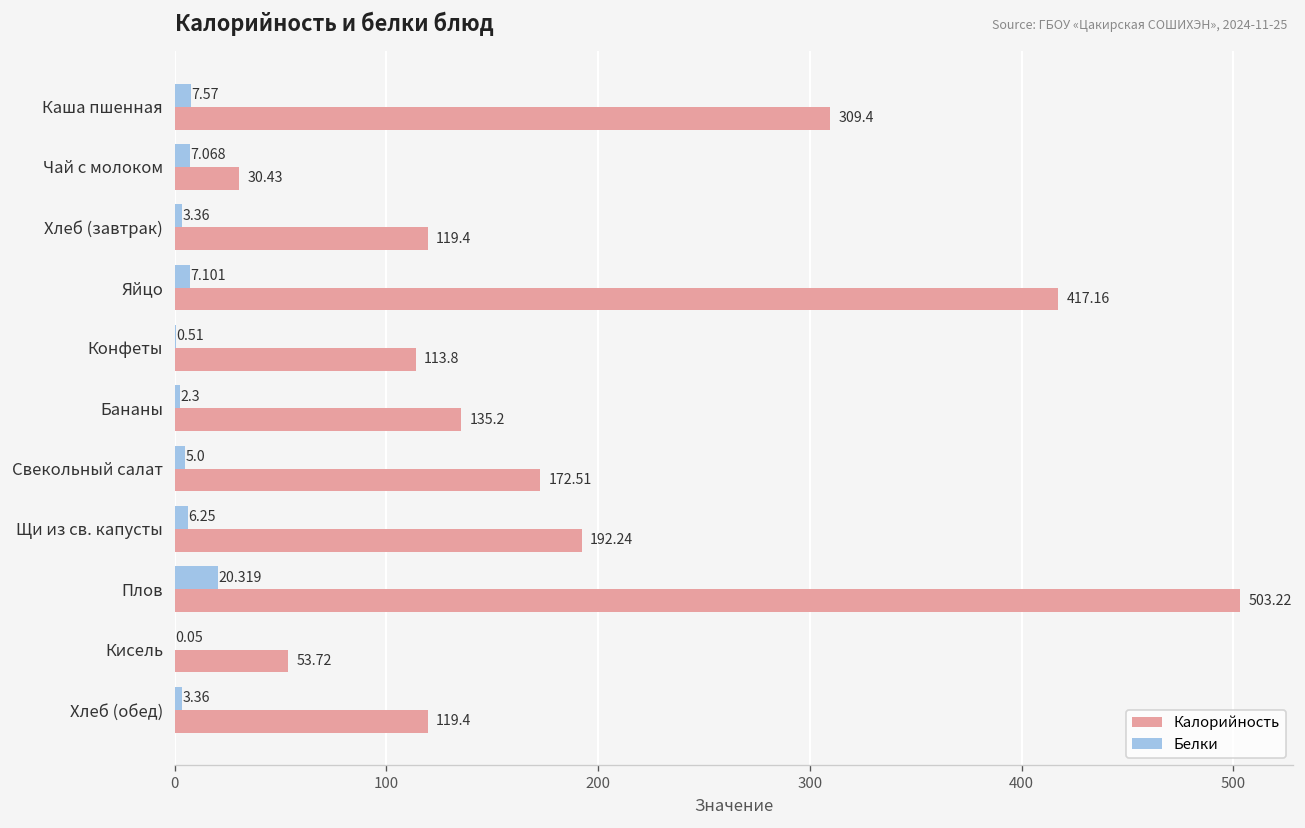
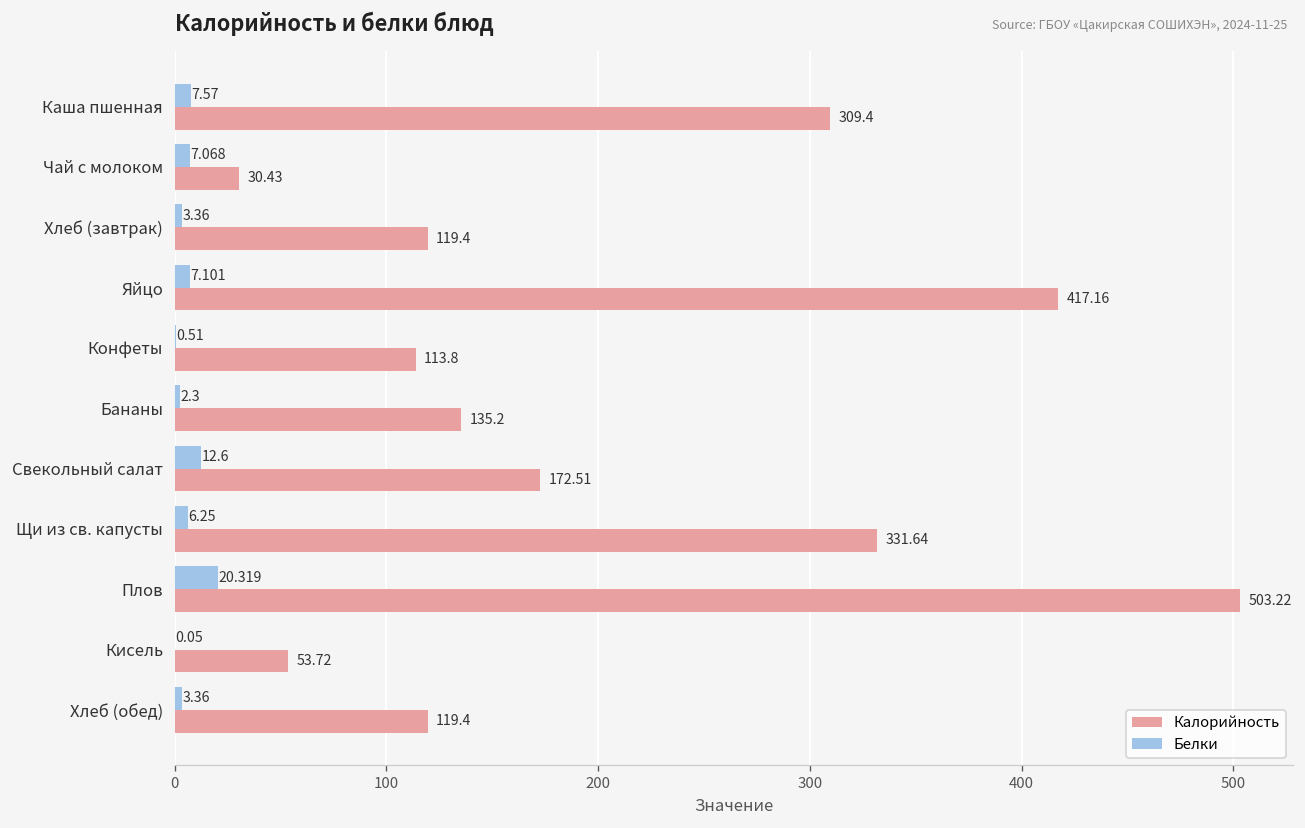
Белки, Свекольный салат: 5.0 -> 12.6
Калорийность, Щи из св. капусты: 192.24 -> 331.64
